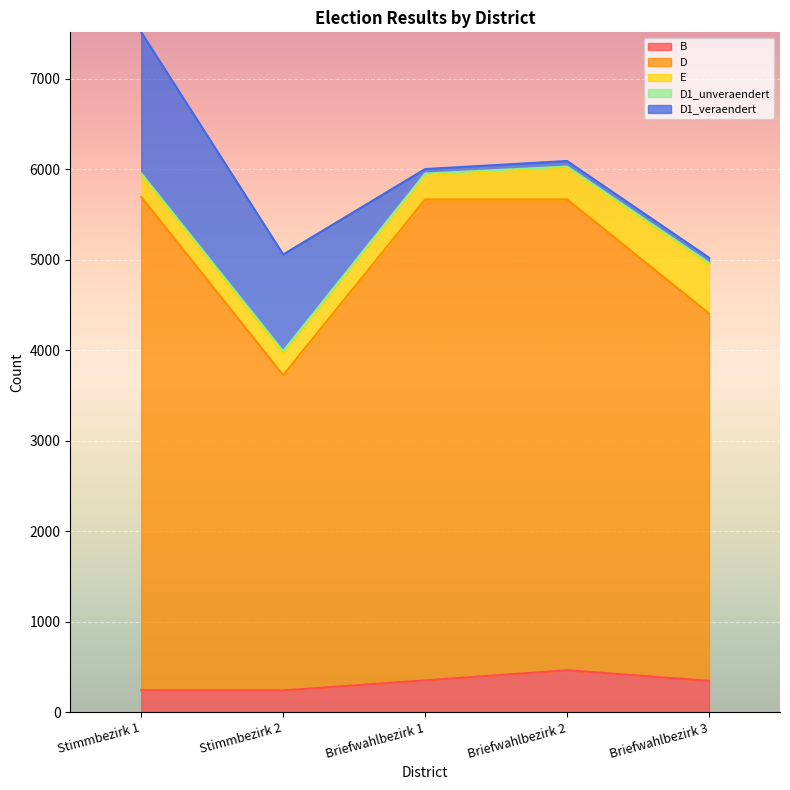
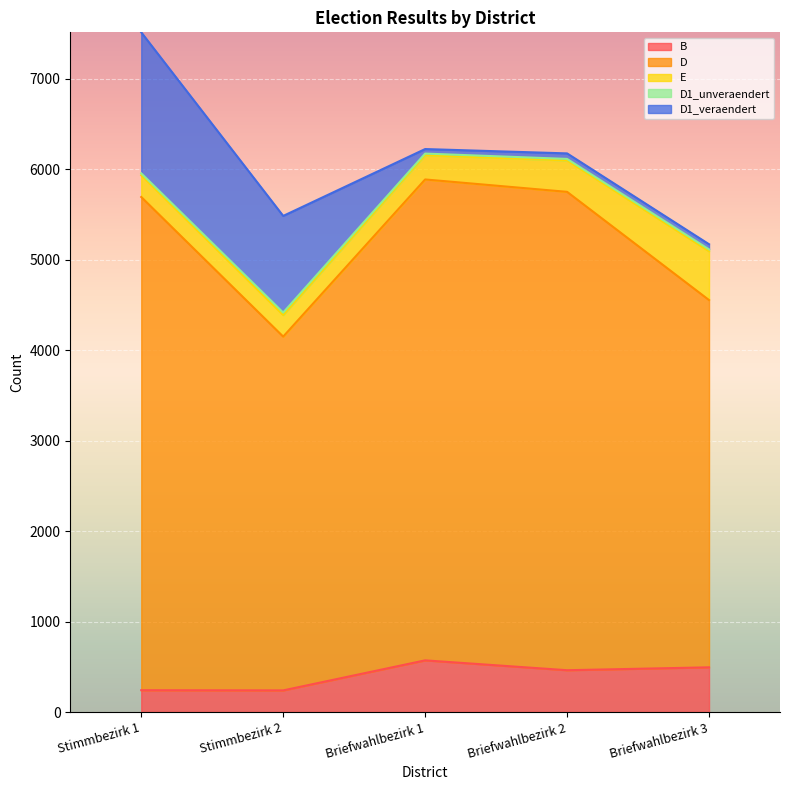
D, Stimmbezirk 2: 3500 -> 3900
B, Briefwahlbezirk 1: 400 -> 600
D, Briefwahlbezirk 2: 5200 -> 5300
B, Briefwahlbezirk 3: 300 -> 500
